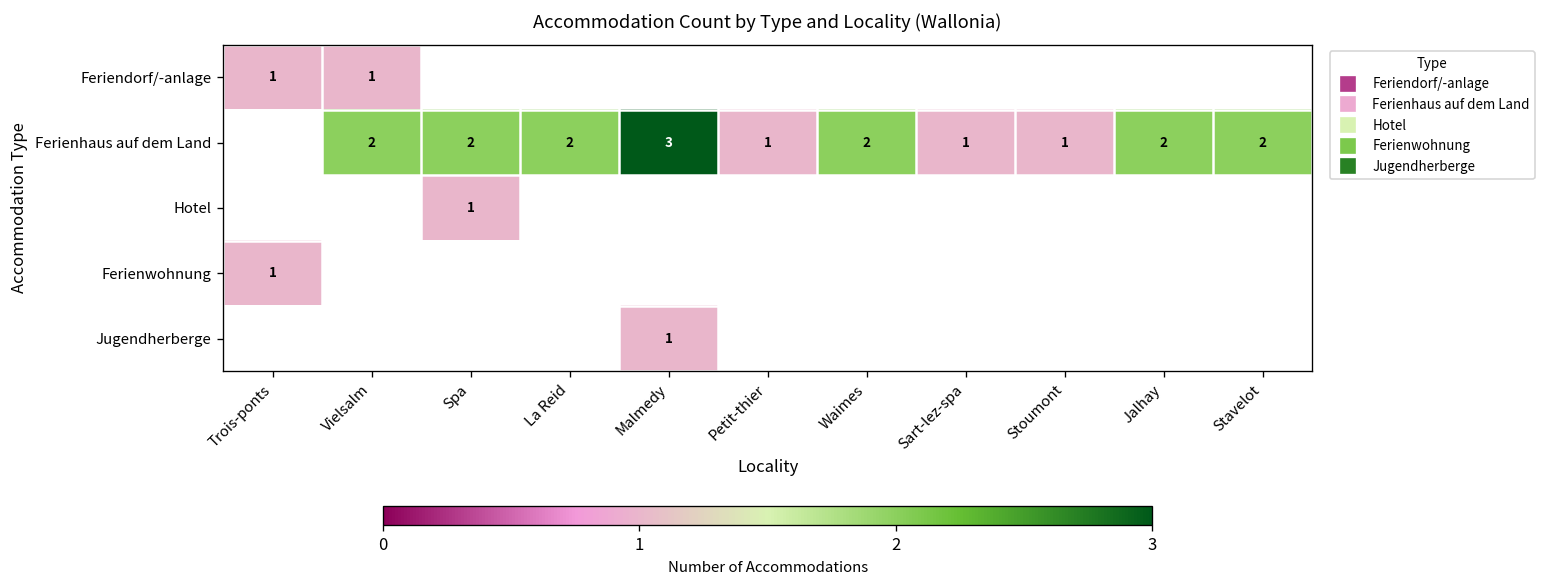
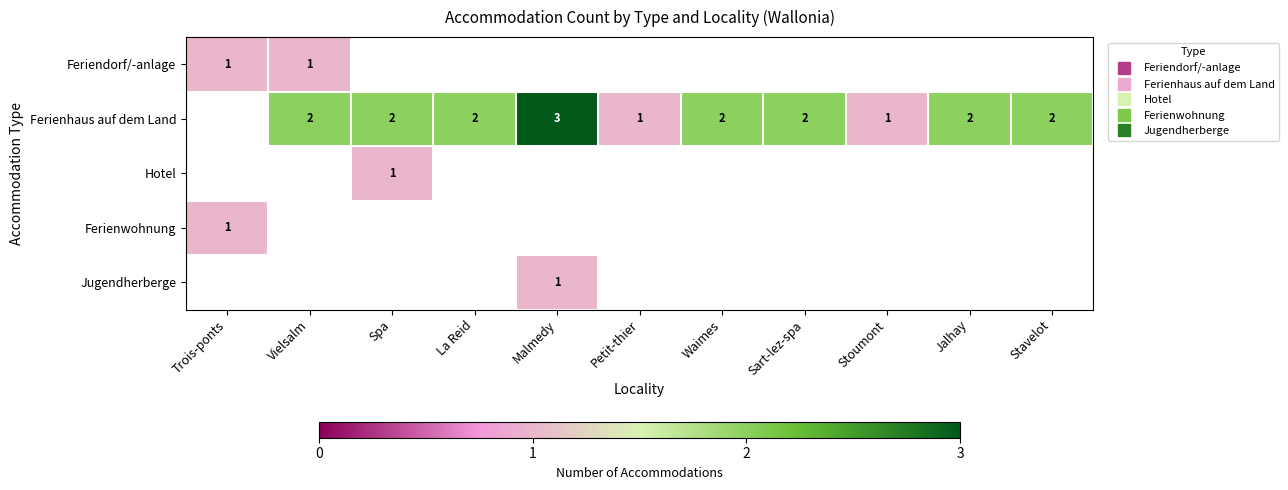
Ferienhaus auf dem Land, Sart-lez-spa: 1 -> 2
